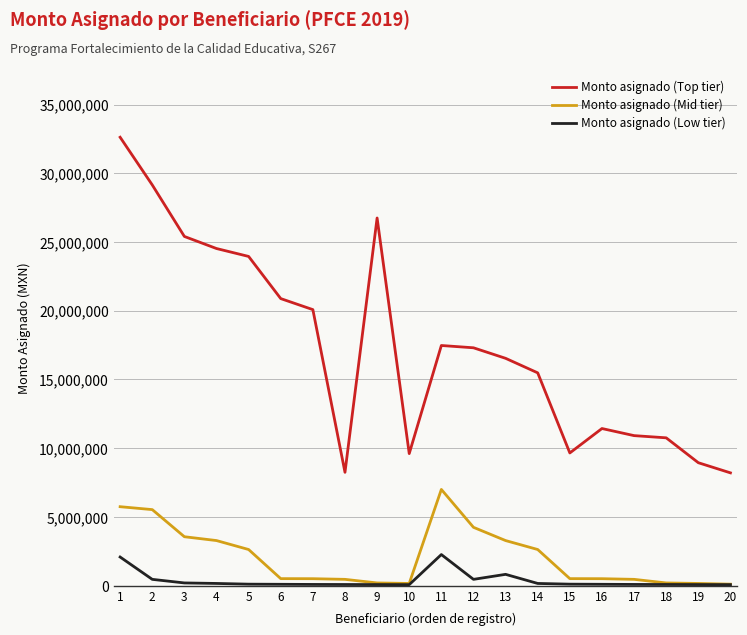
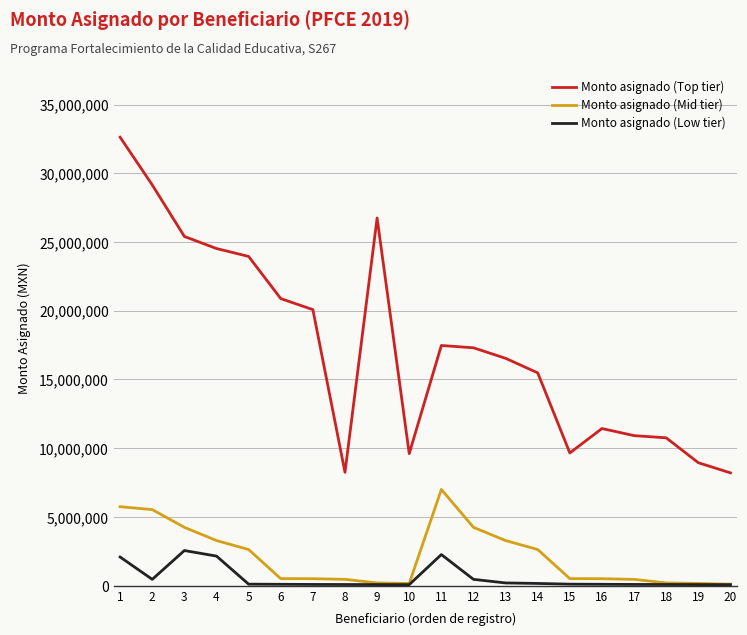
Monto asignado (Mid tier), 3: 3,600,000 -> 4,200,000
Monto asignado (Low tier), 3: 200,000 -> 2,500,000
Monto asignado (Low tier), 4: 200,000 -> 2,100,000
Monto asignado (Low tier), 13: 800,000 -> 200,000
